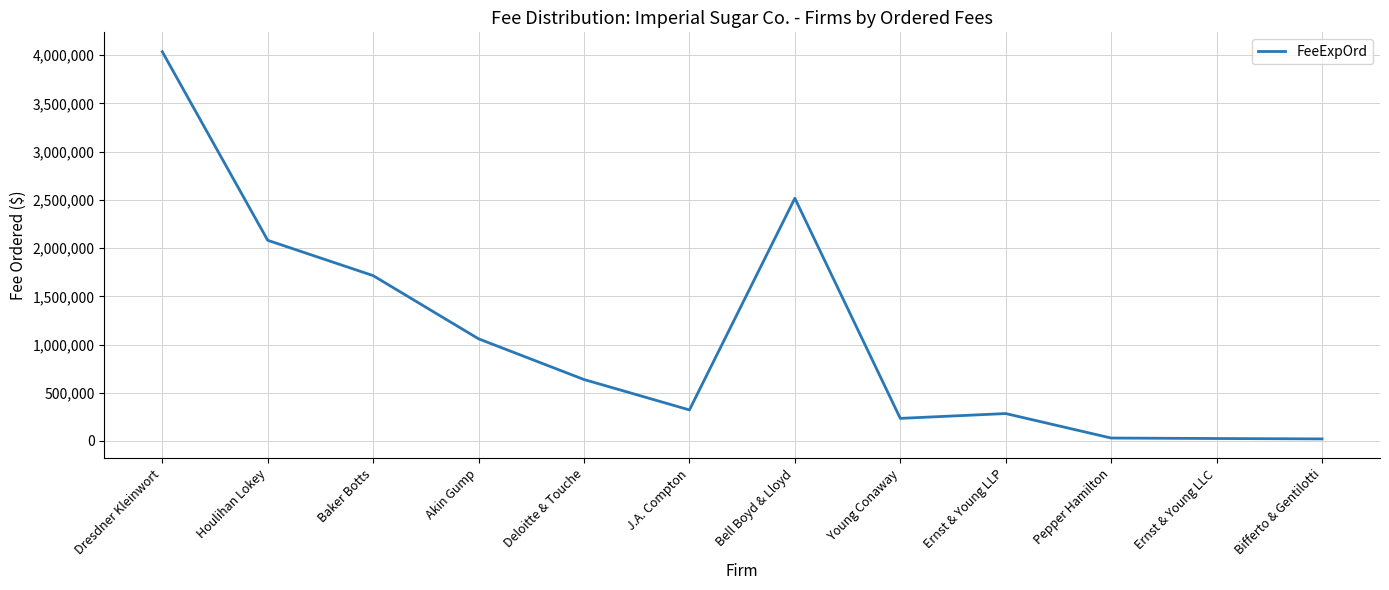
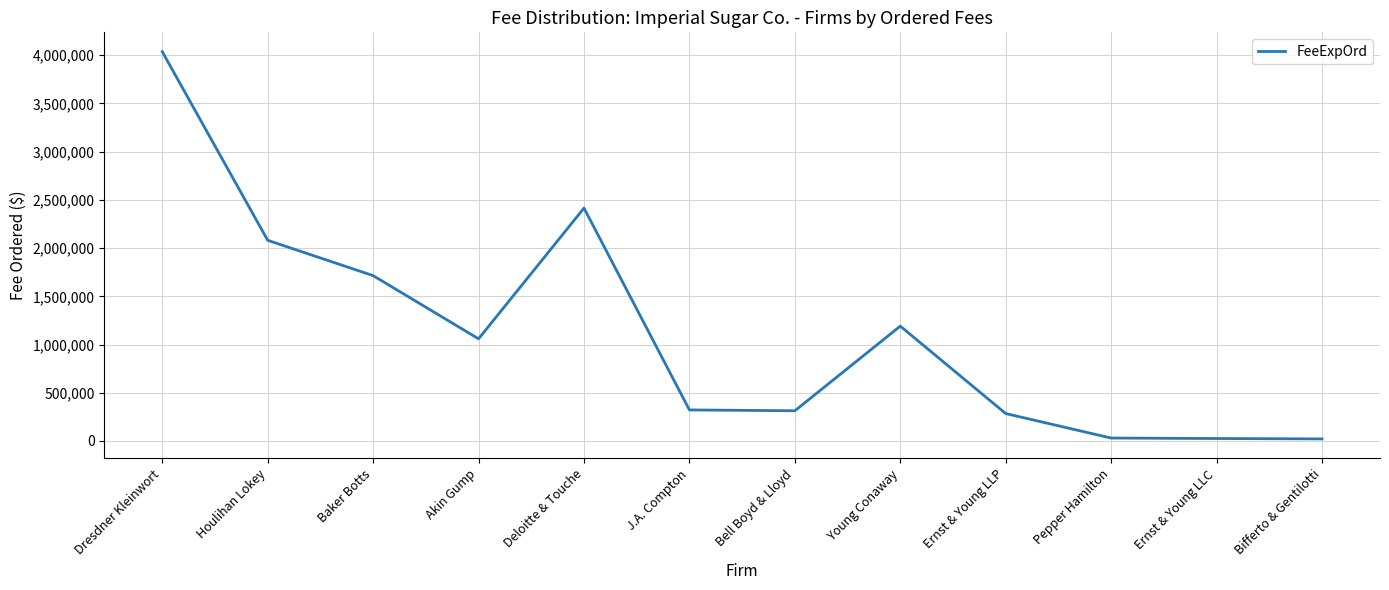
Deloitte & Touche: 600,000 -> 2,400,000
Bell Boyd & Lloyd: 2,500,000 -> 300,000
Young Conaway: 200,000 -> 1,200,000
